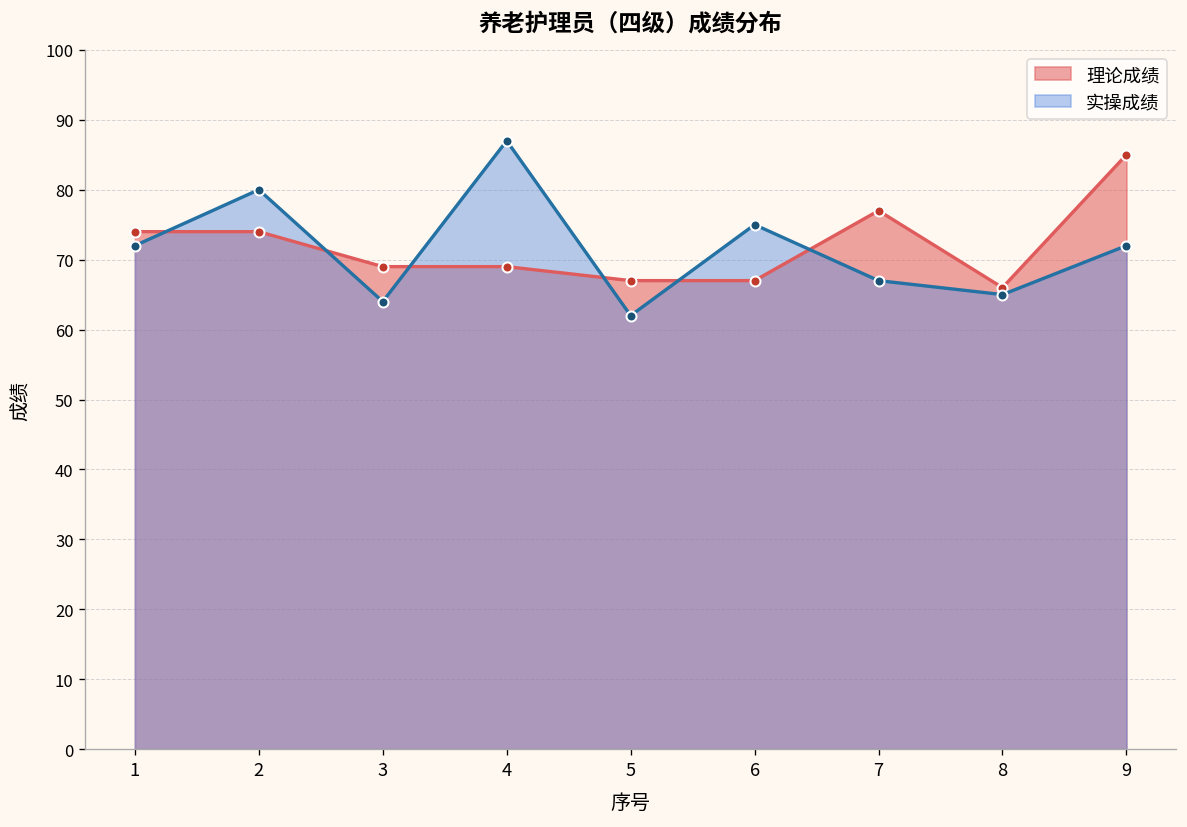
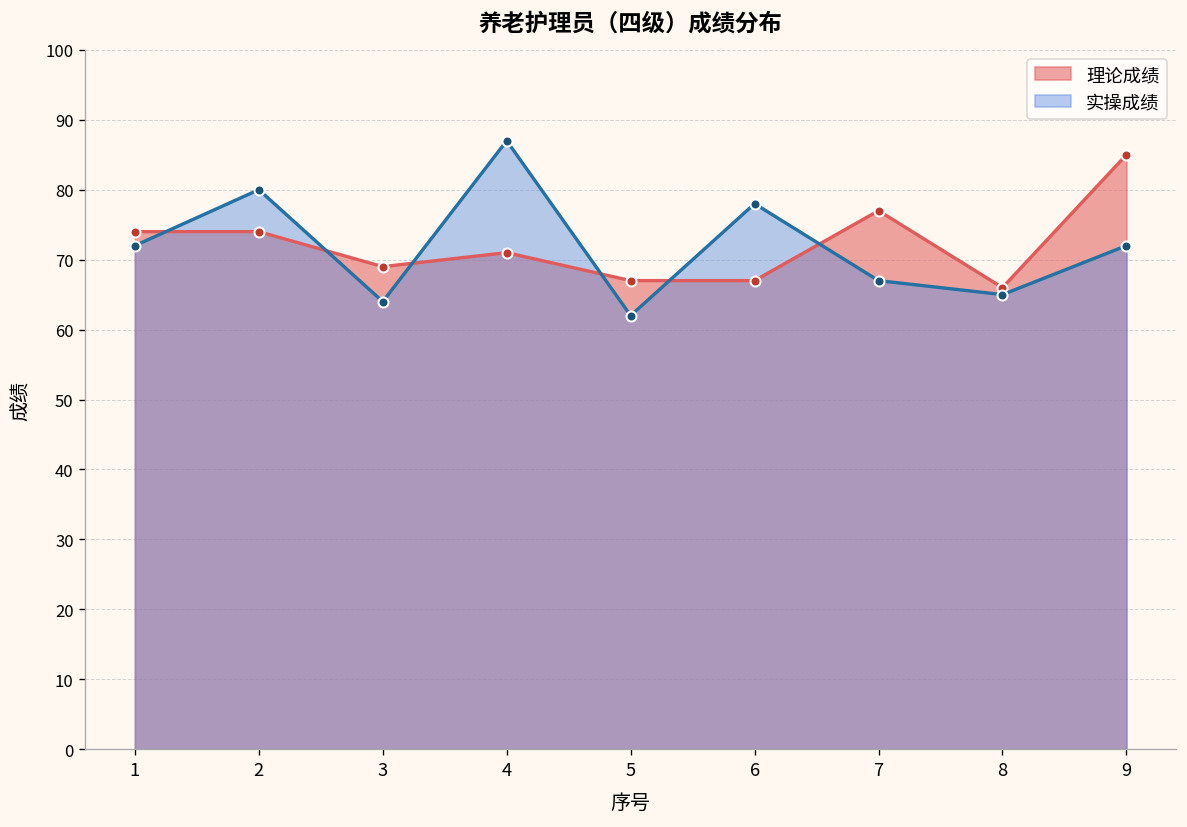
理论成绩, 4: 69 -> 71
实操成绩, 6: 75 -> 78
